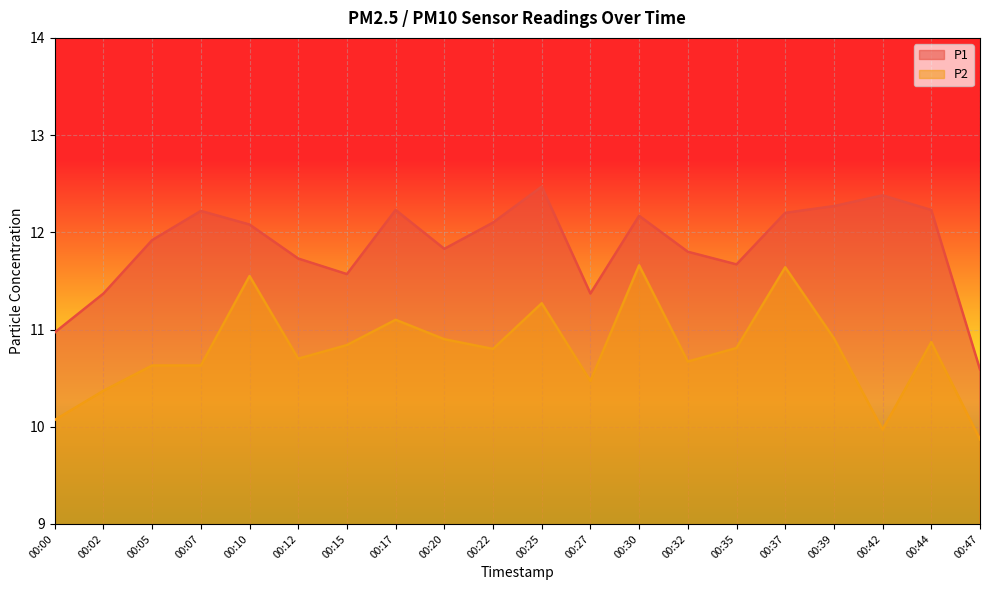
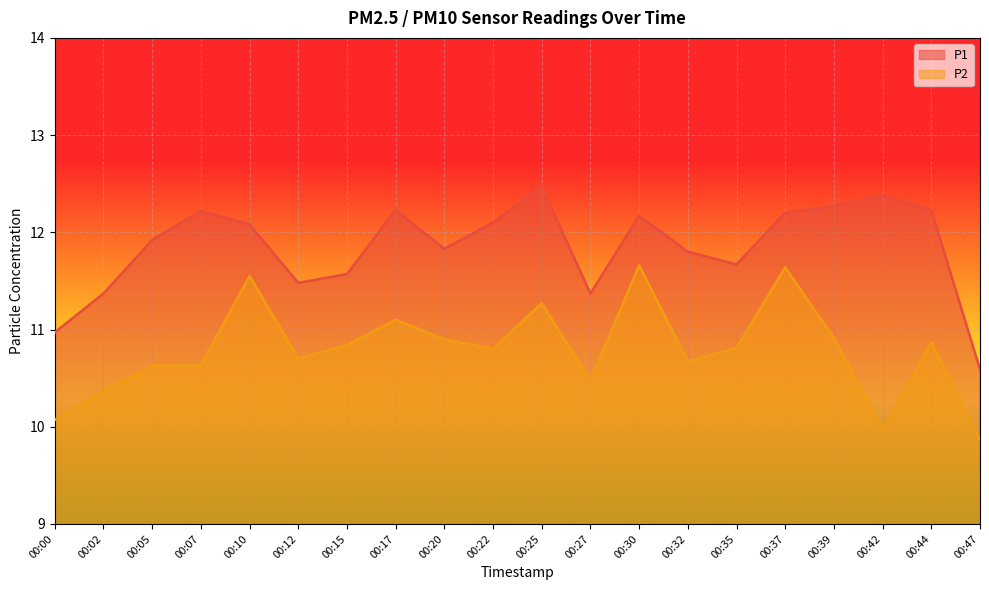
P1, 00:12: 11.7 -> 11.5
